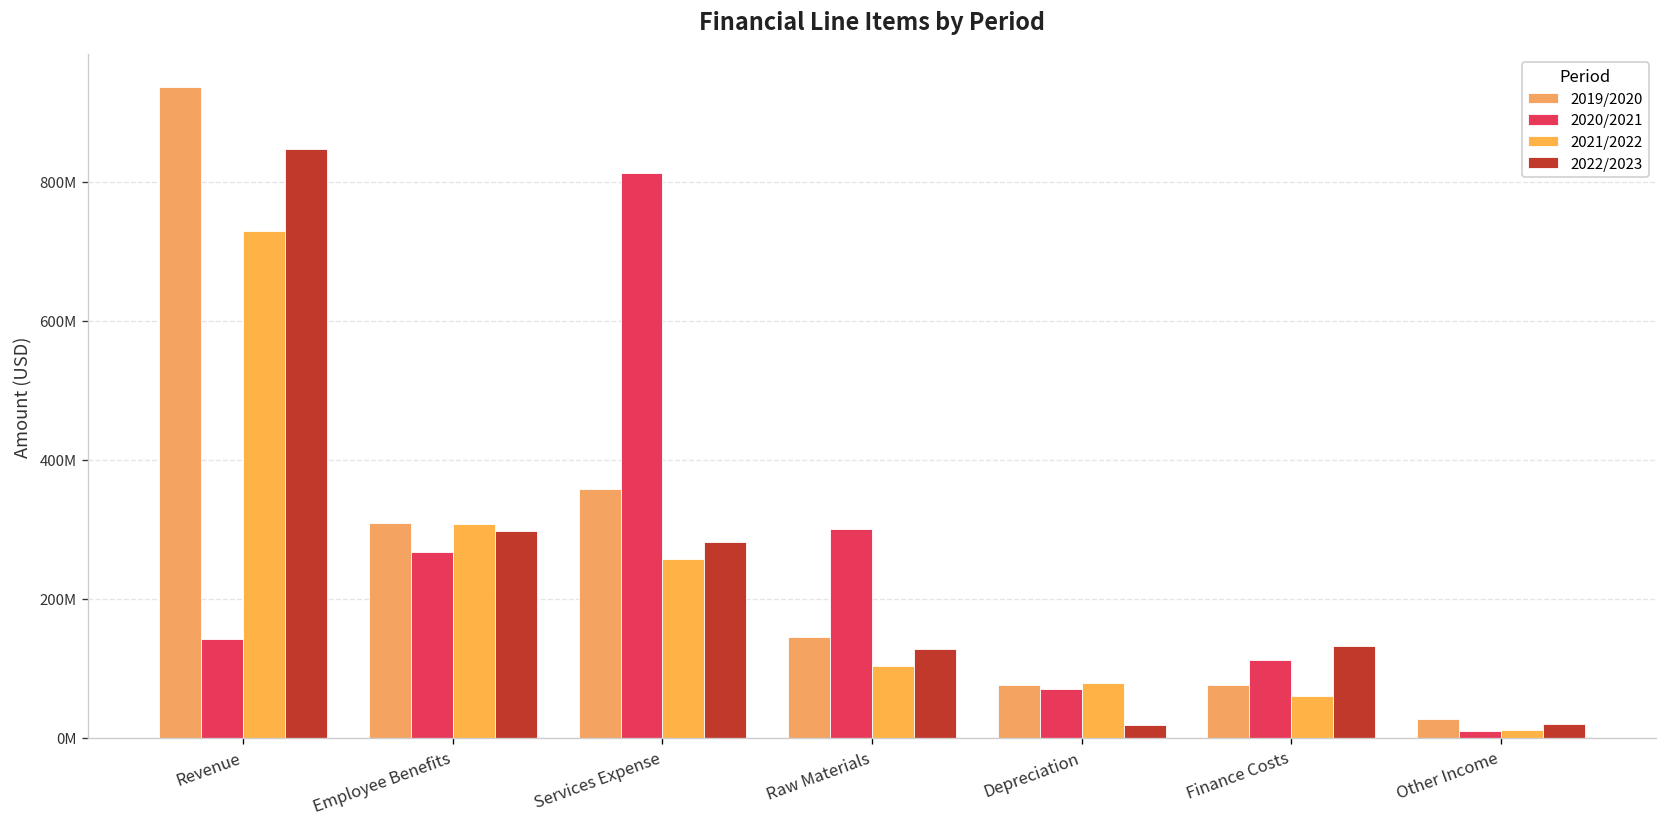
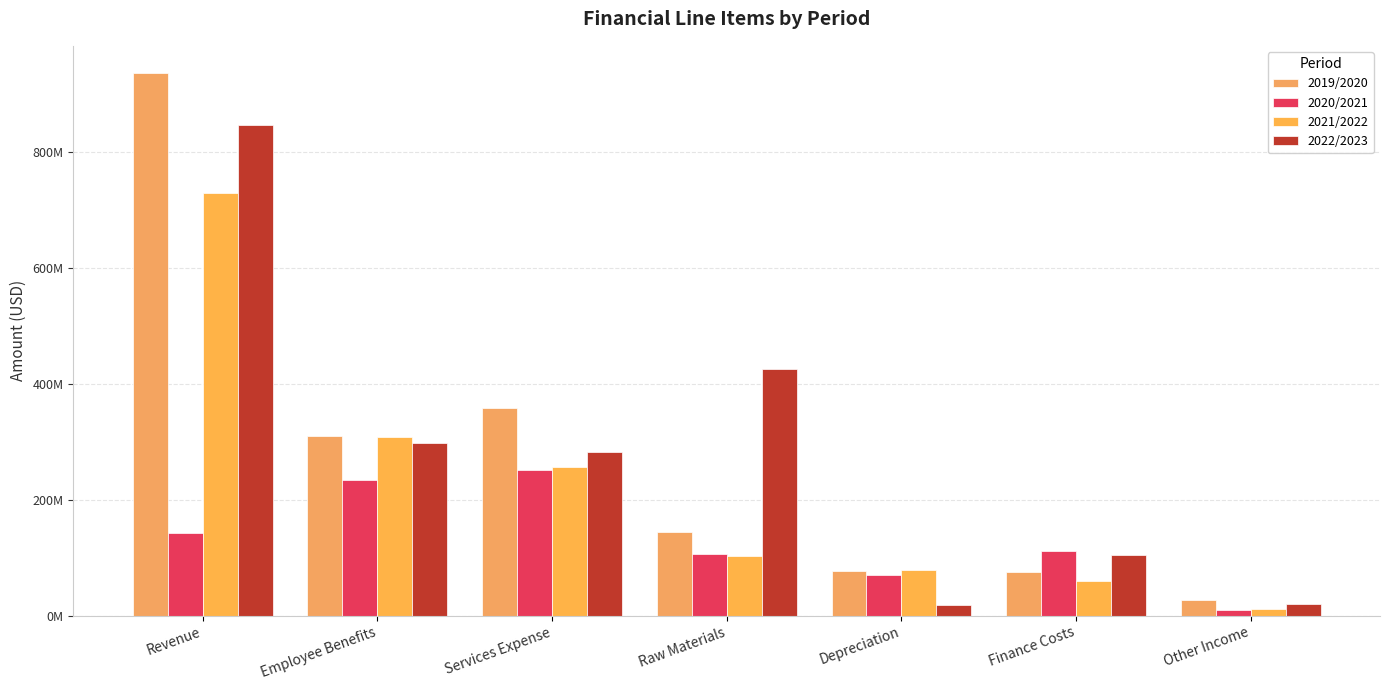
2020/2021, Employee Benefits: 270000000 -> 230000000
2020/2021, Services Expense: 810000000 -> 250000000
2020/2021, Raw Materials: 300000000 -> 110000000
2022/2023, Raw Materials: 130000000 -> 430000000
2022/2023, Finance Costs: 130000000 -> 110000000
